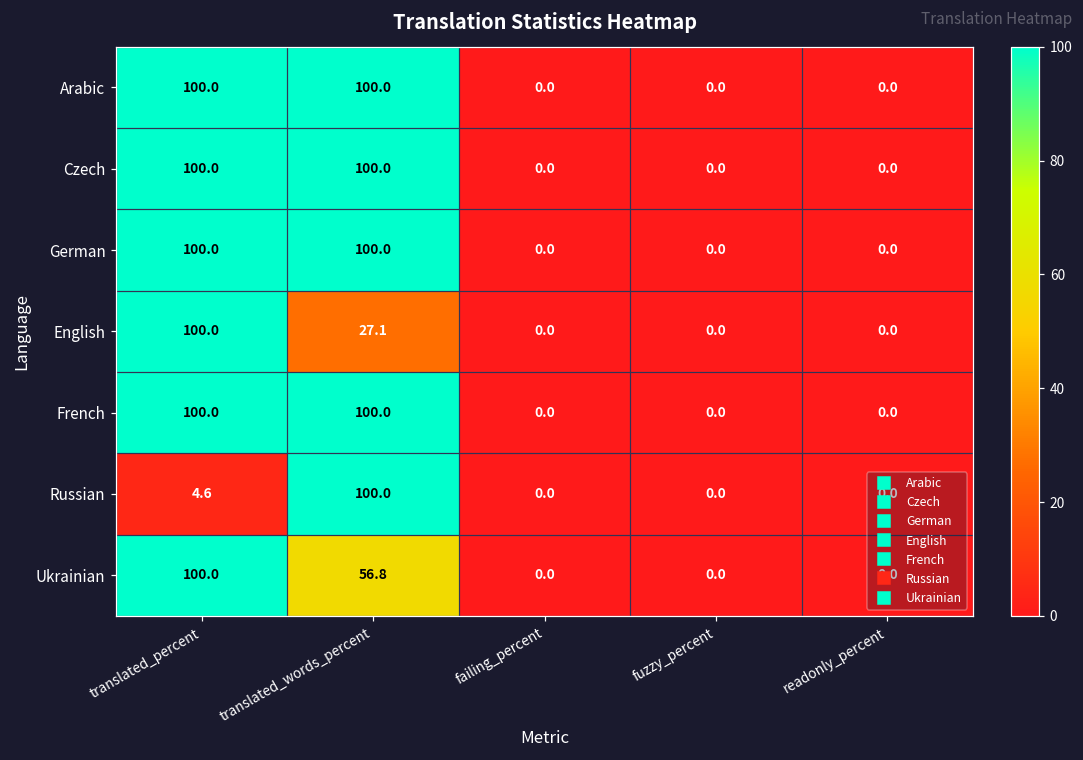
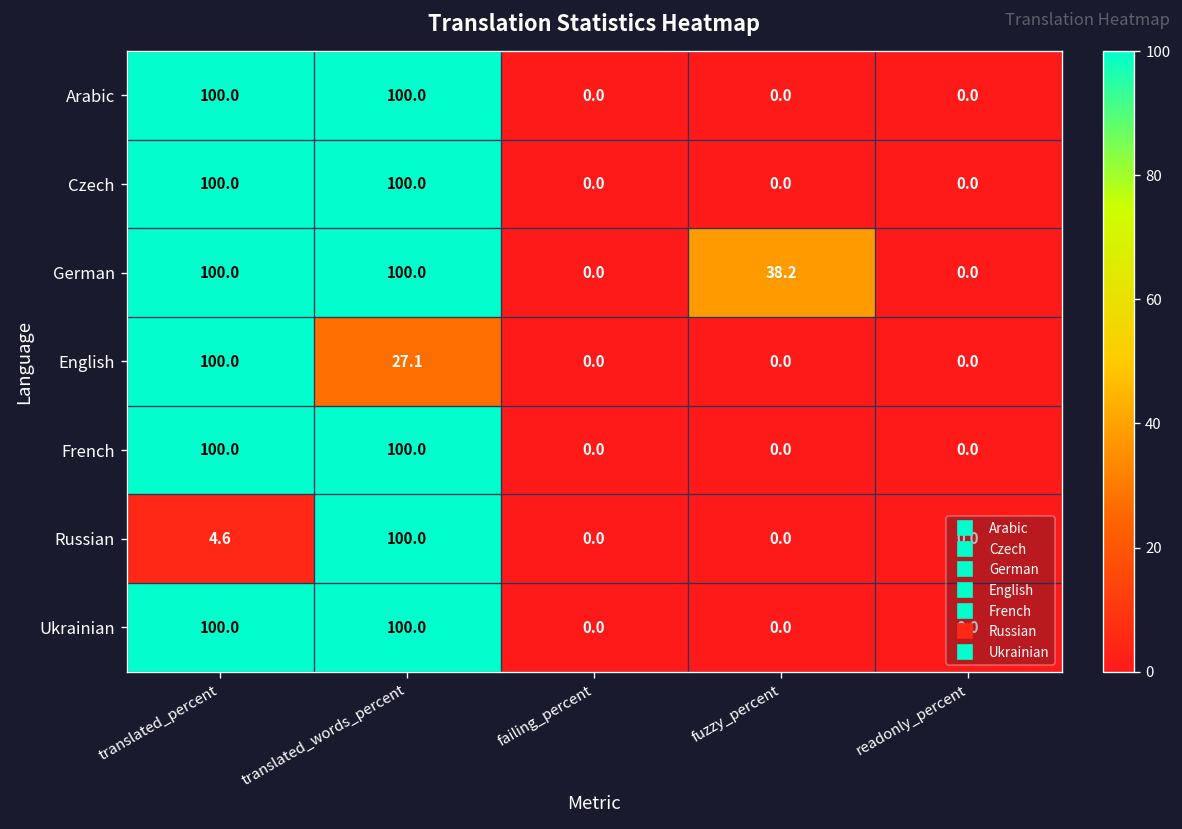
German, fuzzy_percent: 0.0 -> 38.2
Ukrainian, translated_words_percent: 56.8 -> 100.0
